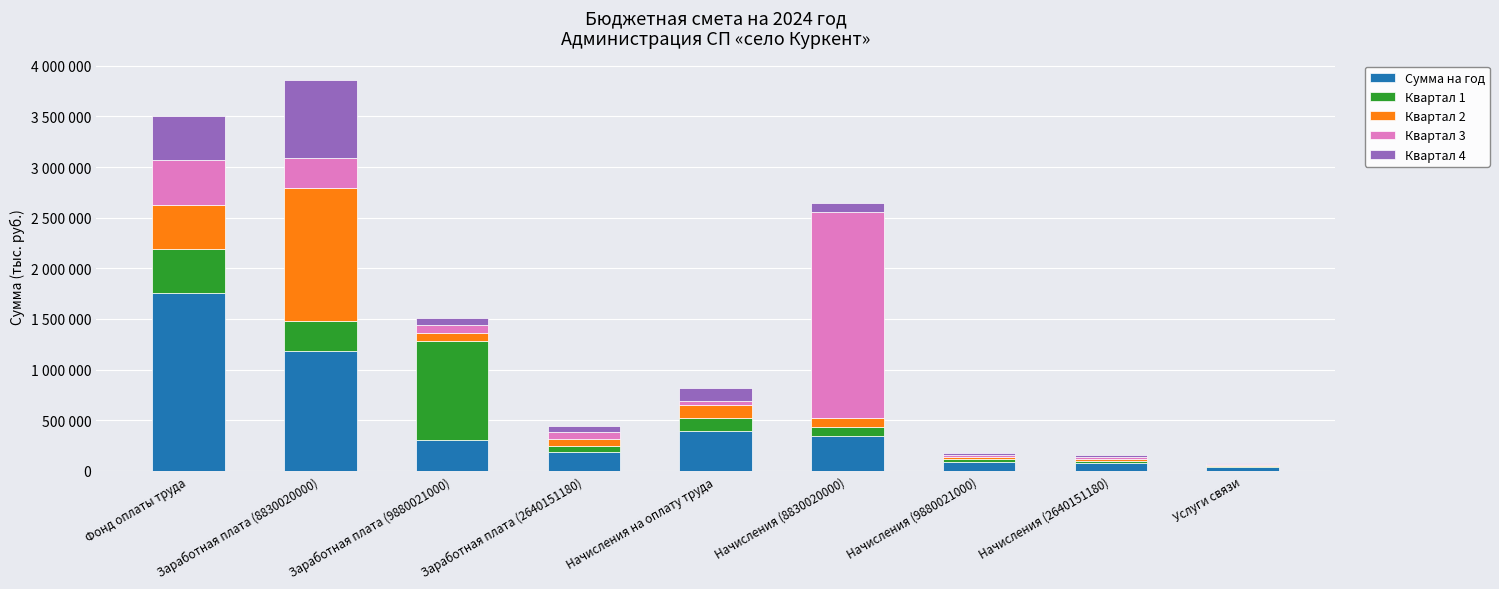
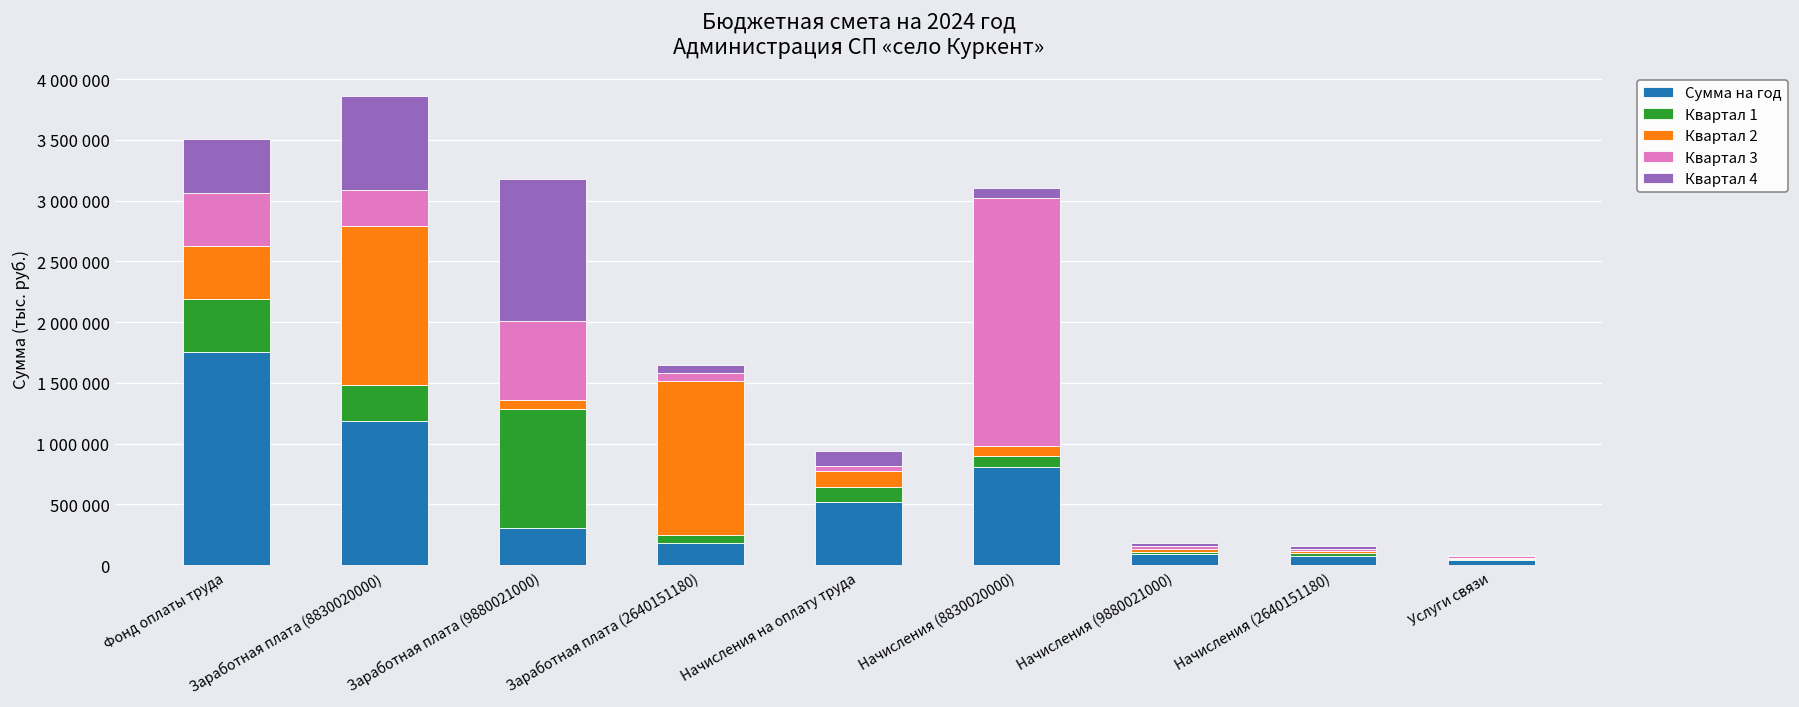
Квартал 3, Заработная плата (9880021000): 80000 -> 650000
Квартал 4, Заработная плата (9880021000): 80000 -> 1170000
Квартал 2, Заработная плата (2640151180): 70000 -> 1270000
Сумма на год, Начисления на оплату труда: 390000 -> 520000
Сумма на год, Начисления (8830020000): 350000 -> 810000
